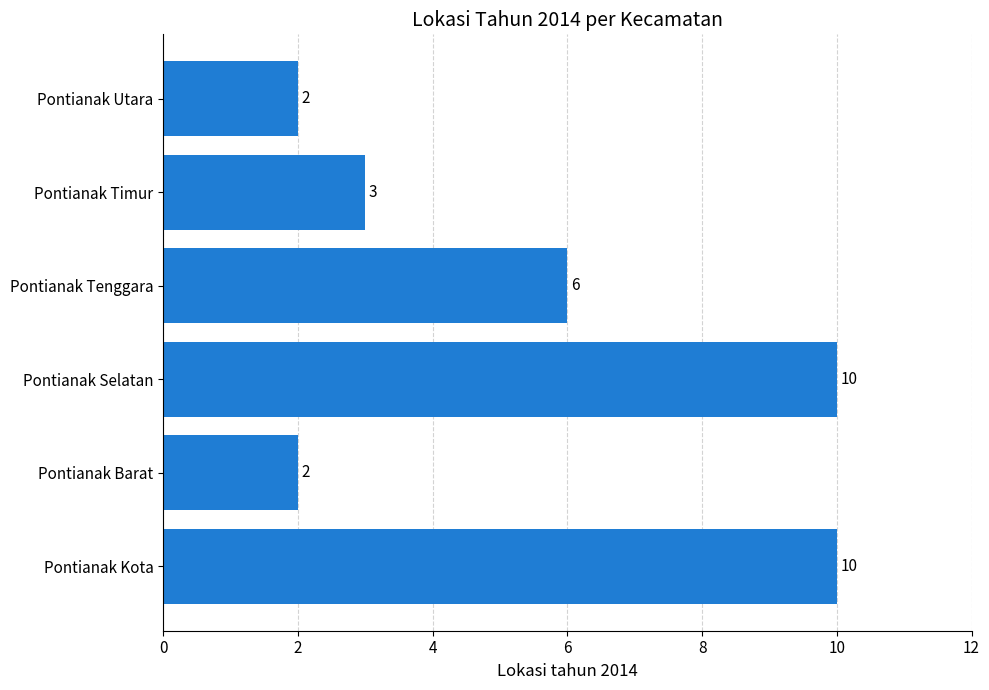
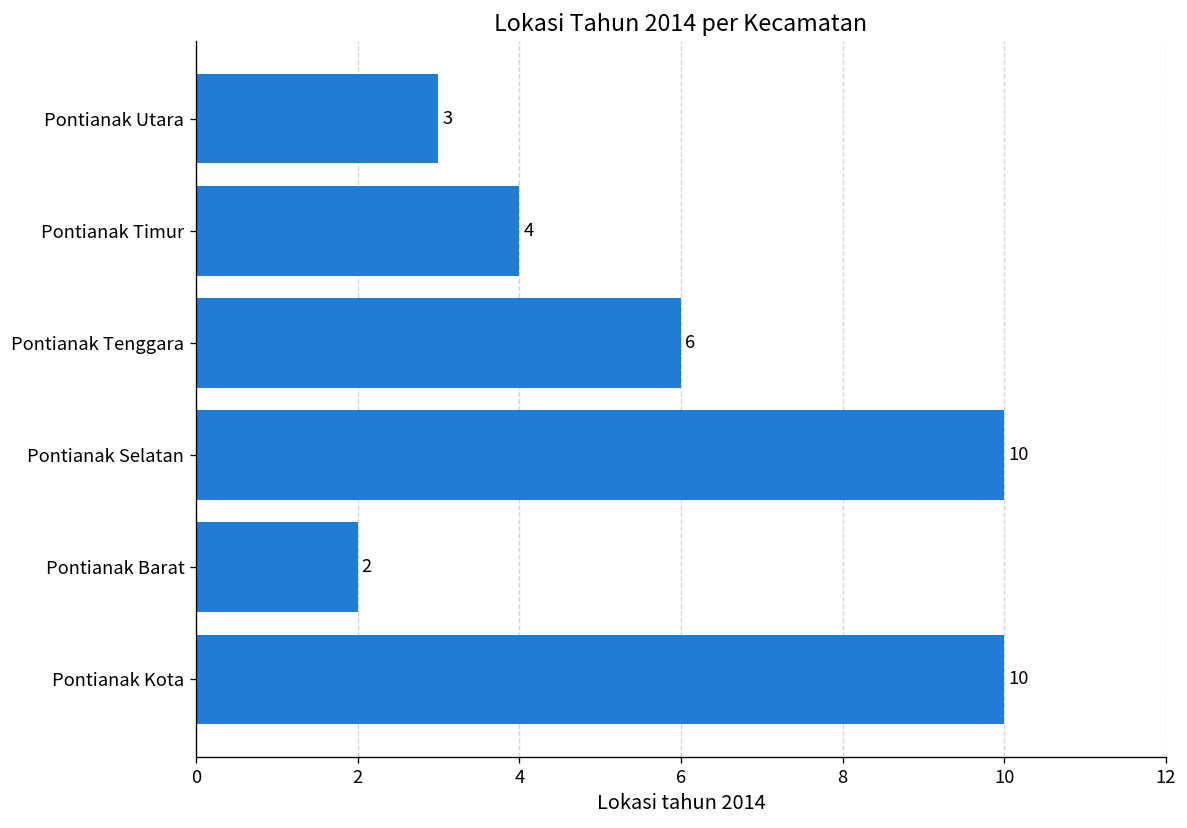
Pontianak Utara: 2 -> 3
Pontianak Timur: 3 -> 4
